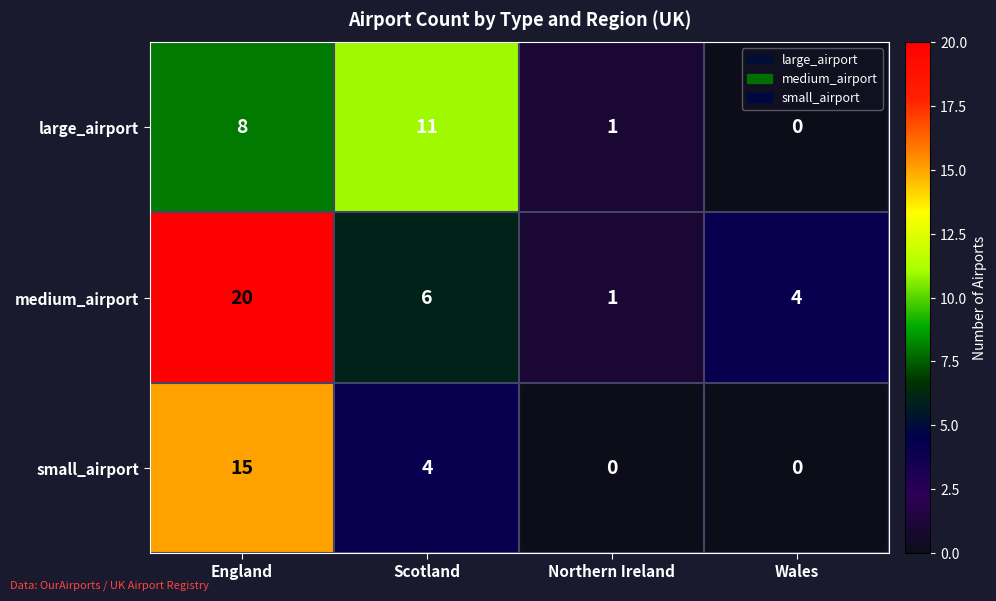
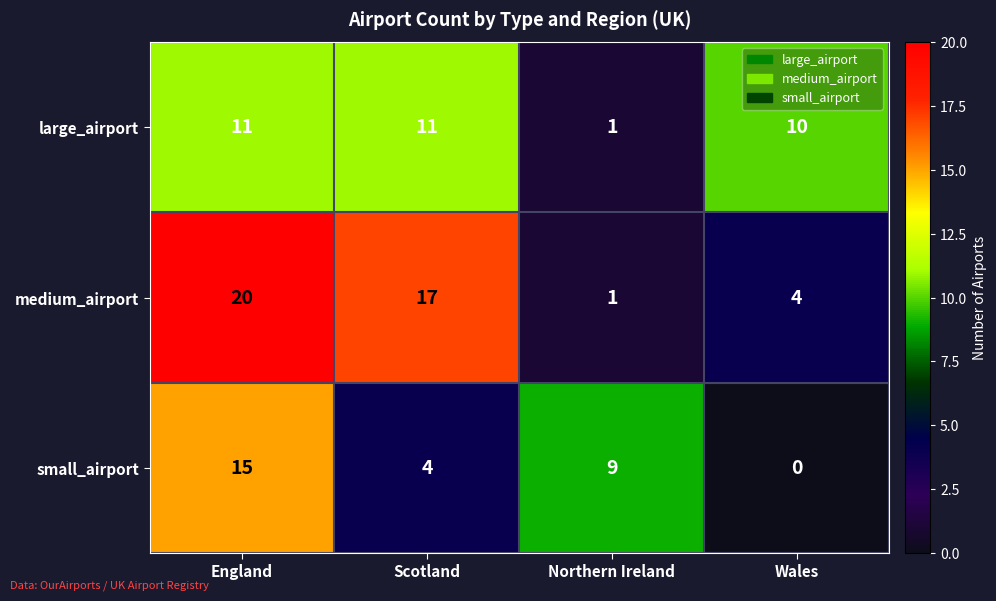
large_airport, England: 8 -> 11
large_airport, Wales: 0 -> 10
medium_airport, Scotland: 6 -> 17
small_airport, Northern Ireland: 0 -> 9
